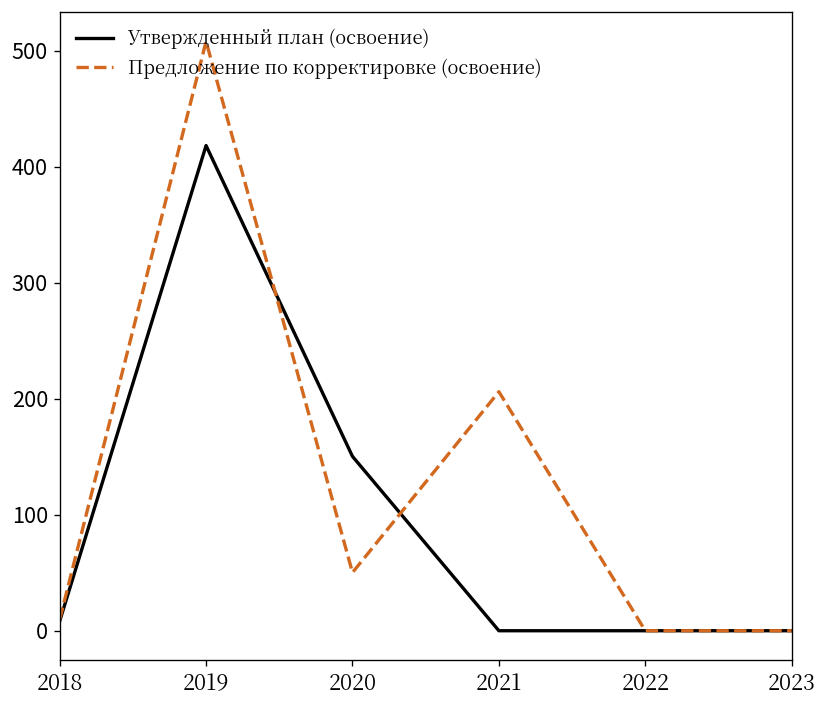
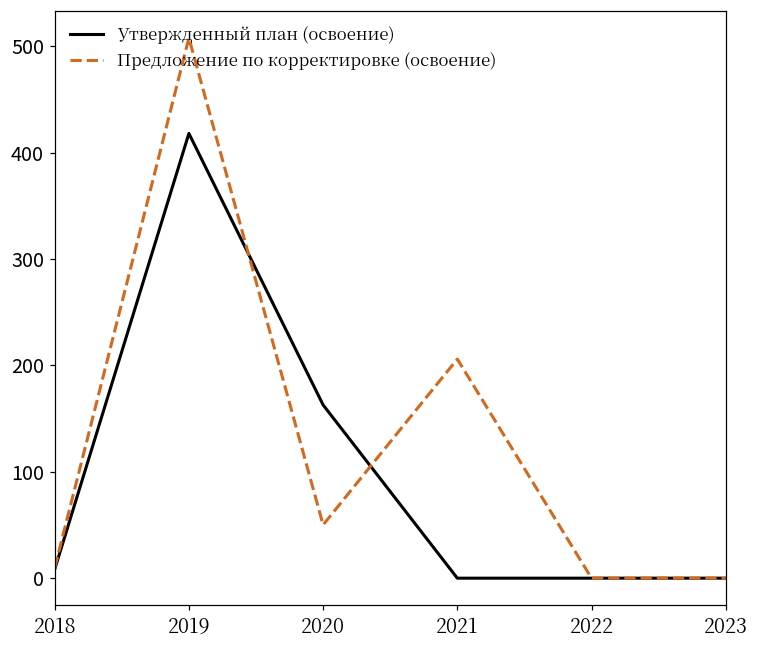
Утвержденный план (освоение), 2020: 150 -> 160
